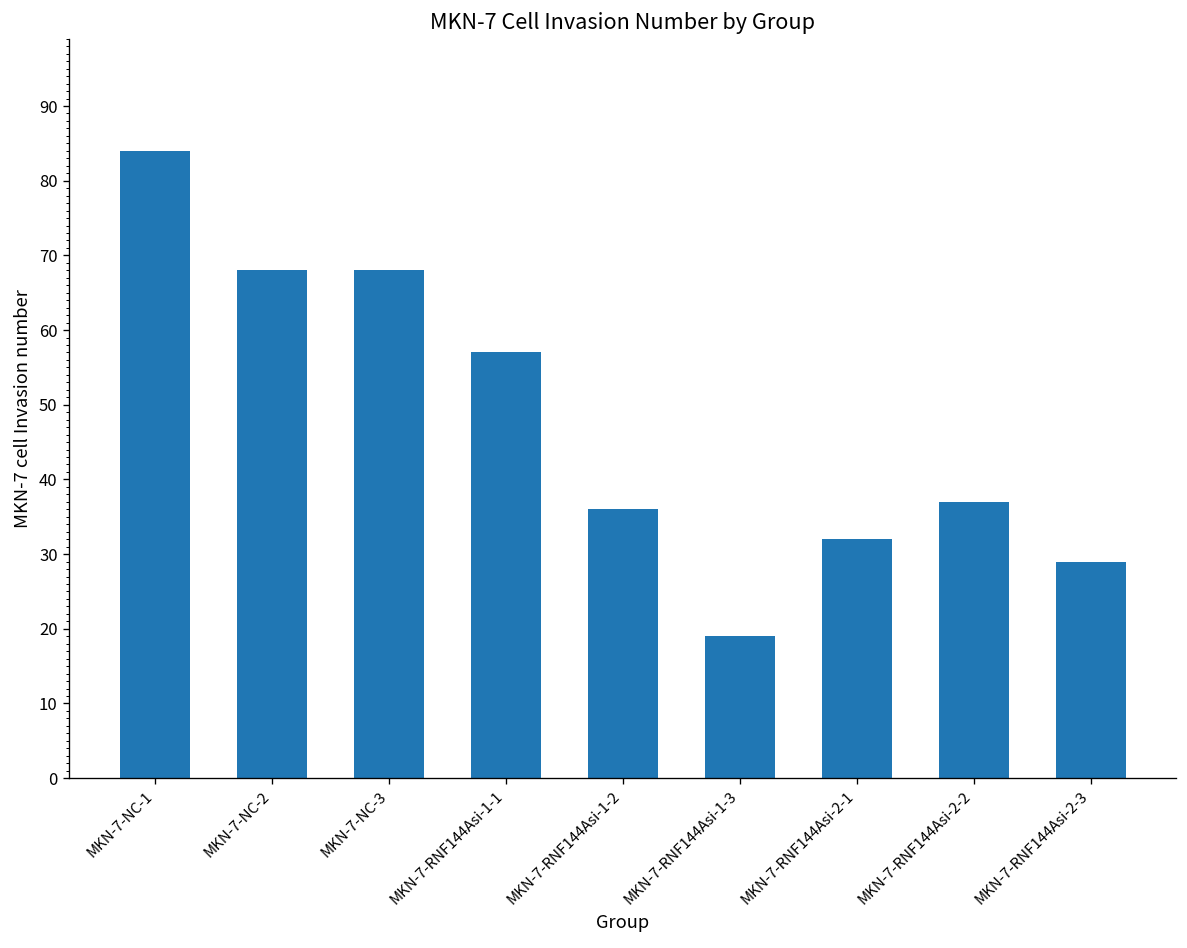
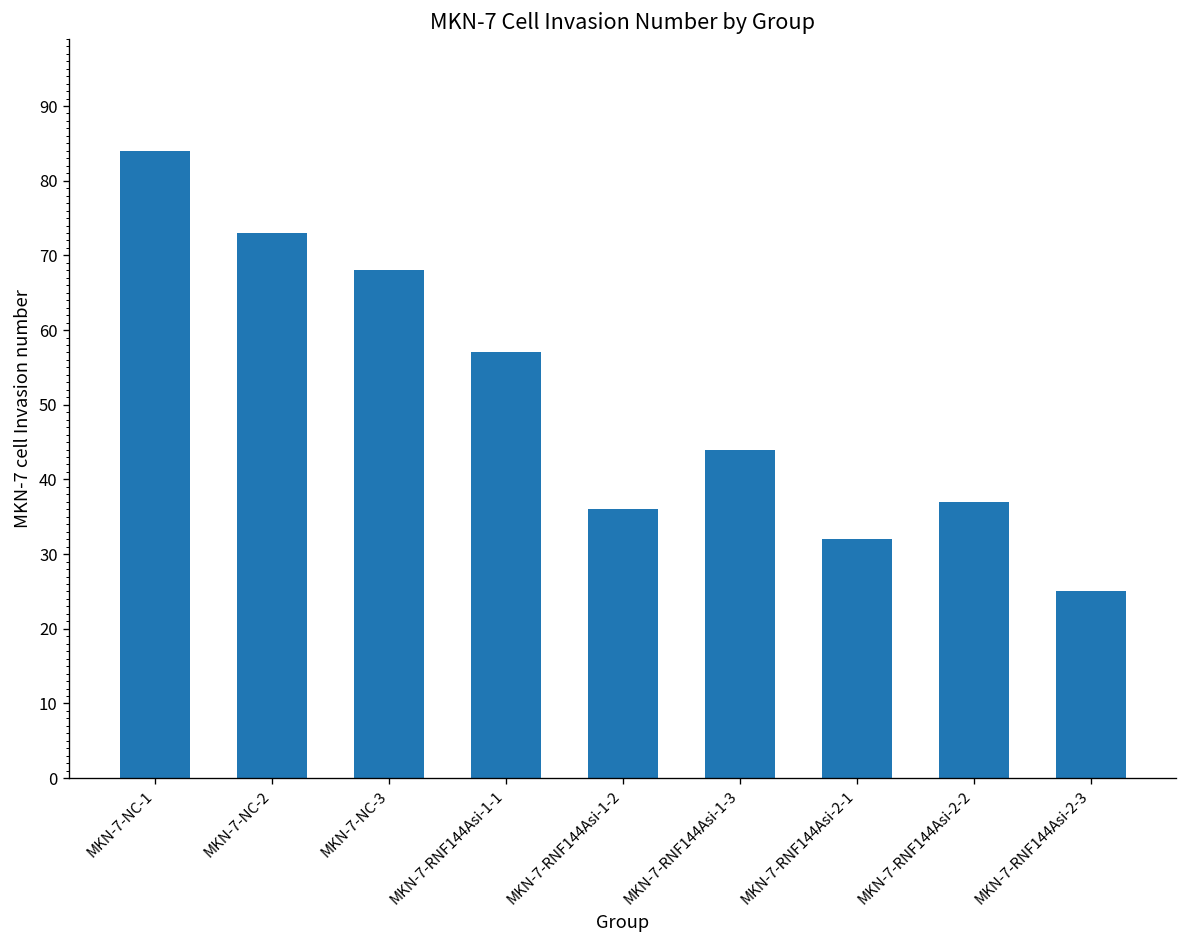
MKN-7-NC-2: 68 -> 73
MKN-7-RNF144Asi-1-3: 19 -> 44
MKN-7-RNF144Asi-2-3: 29 -> 25
